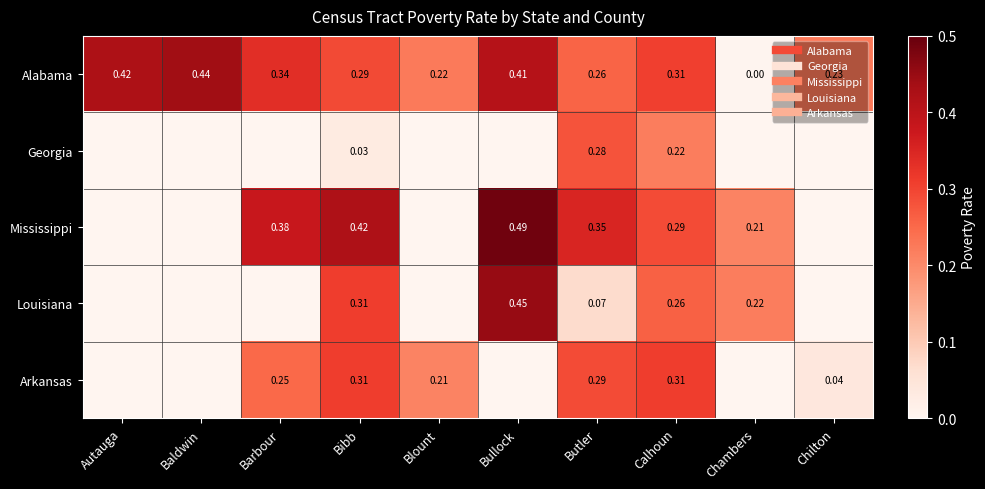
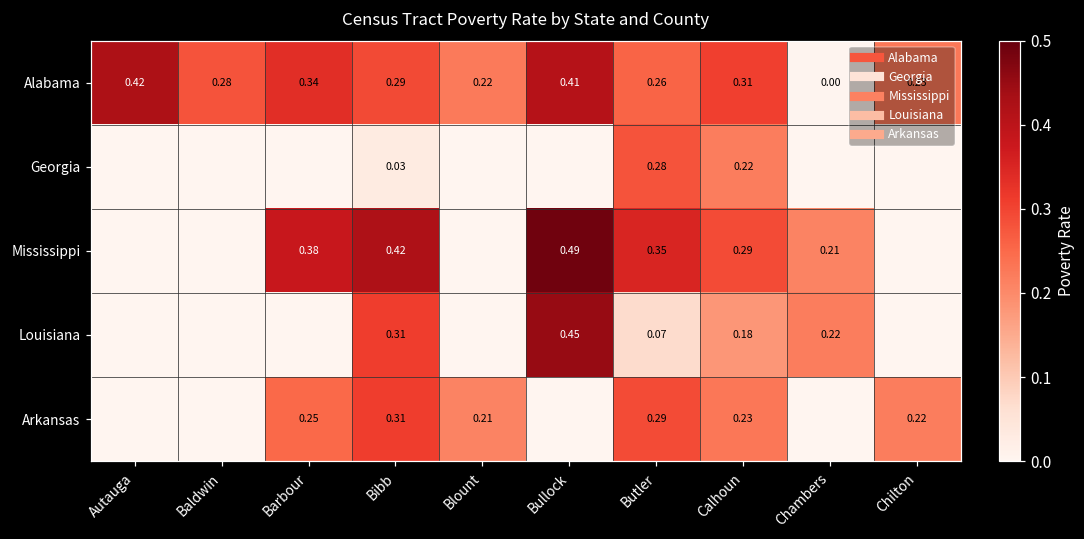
Alabama, Baldwin: 0.44 -> 0.28
Louisiana, Calhoun: 0.26 -> 0.18
Arkansas, Calhoun: 0.31 -> 0.23
Arkansas, Chilton: 0.04 -> 0.22
